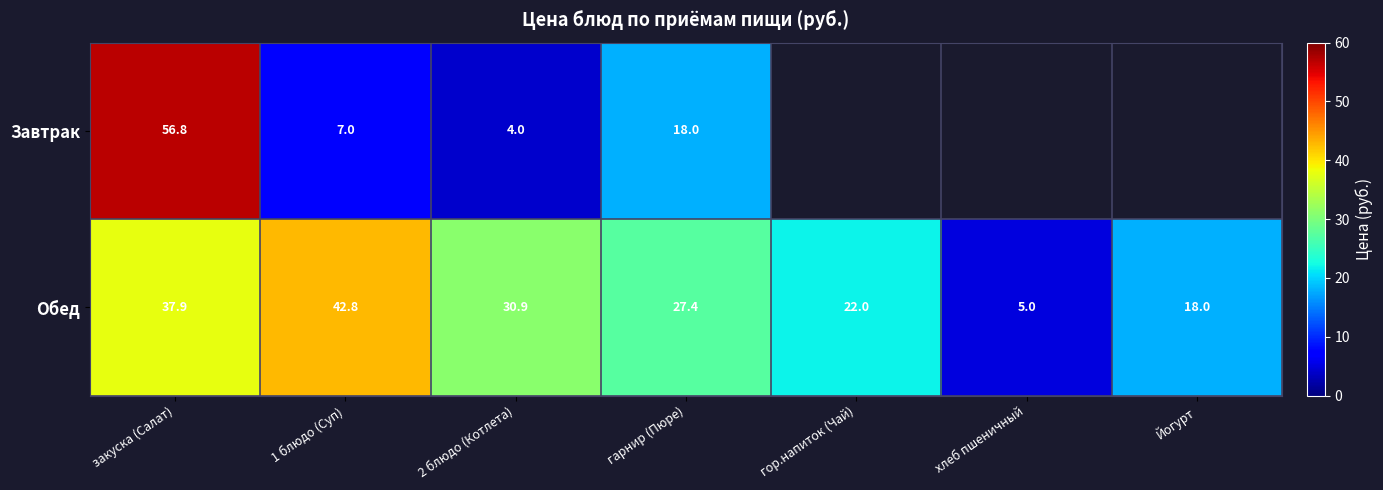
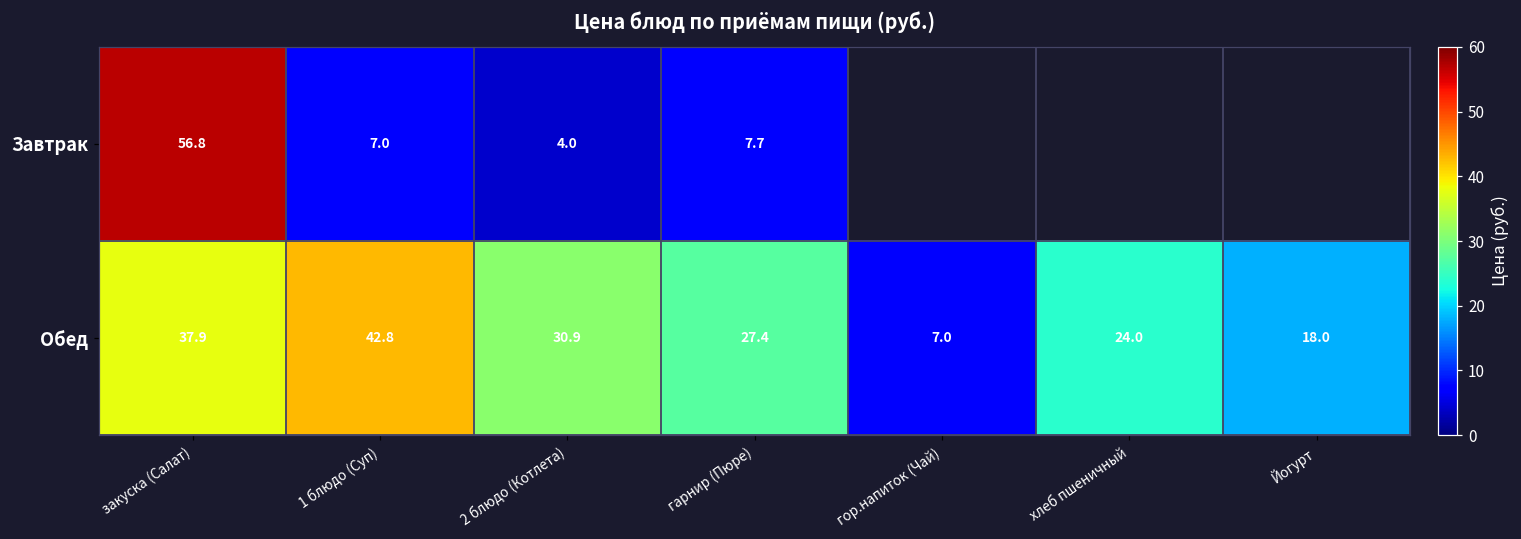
Завтрак, гарнир (Пюре): 18.0 -> 7.7
Обед, гор.напиток (Чай): 22.0 -> 7.0
Обед, хлеб пшеничный: 5.0 -> 24.0
